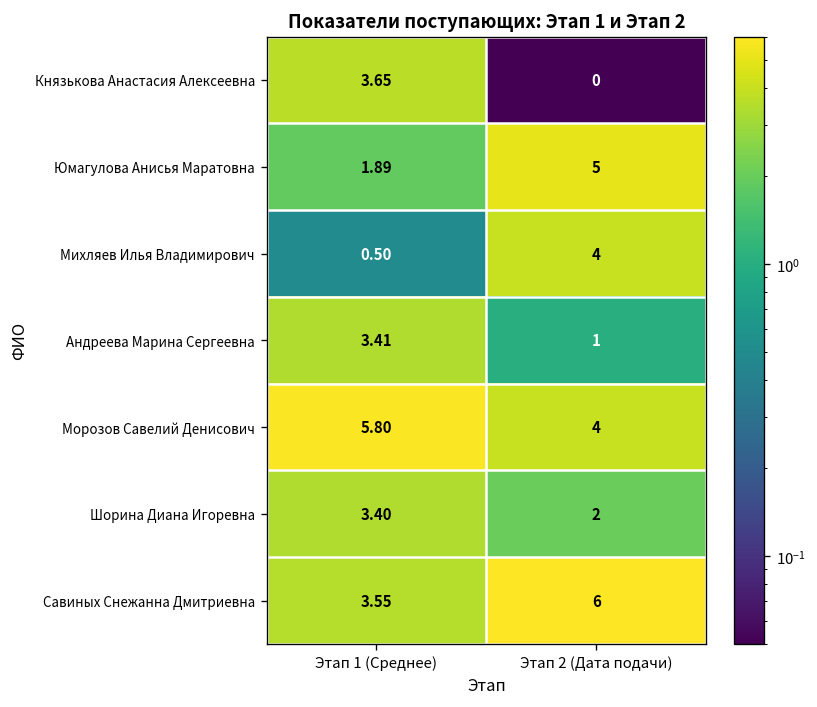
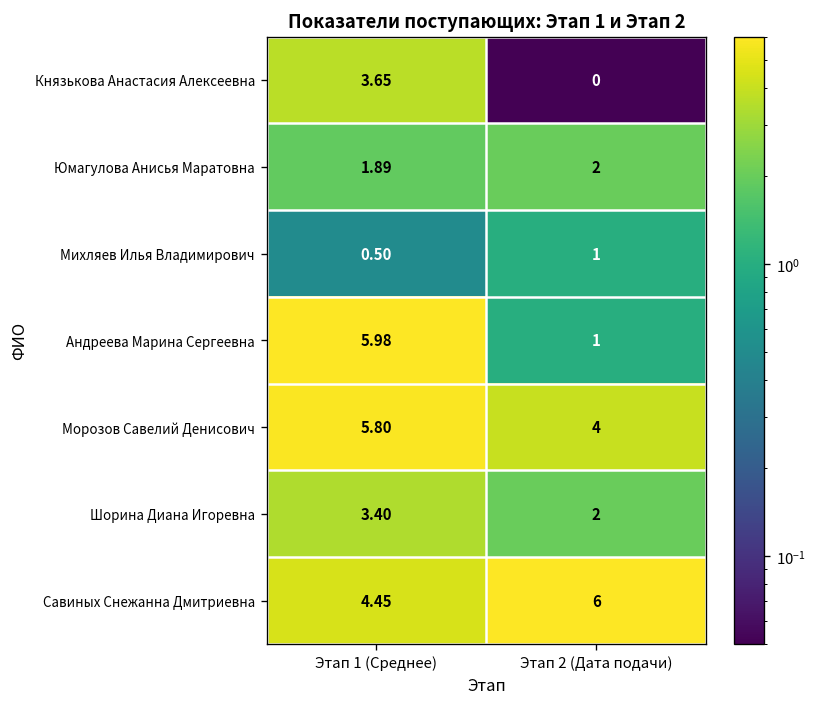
Юмагулова Анисья Маратовна, Этап 2 (Дата подачи): 5 -> 2
Михляев Илья Владимирович, Этап 2 (Дата подачи): 4 -> 1
Андреева Марина Сергеевна, Этап 1 (Среднее): 3.41 -> 5.98
Савиных Снежанна Дмитриевна, Этап 1 (Среднее): 3.55 -> 4.45
